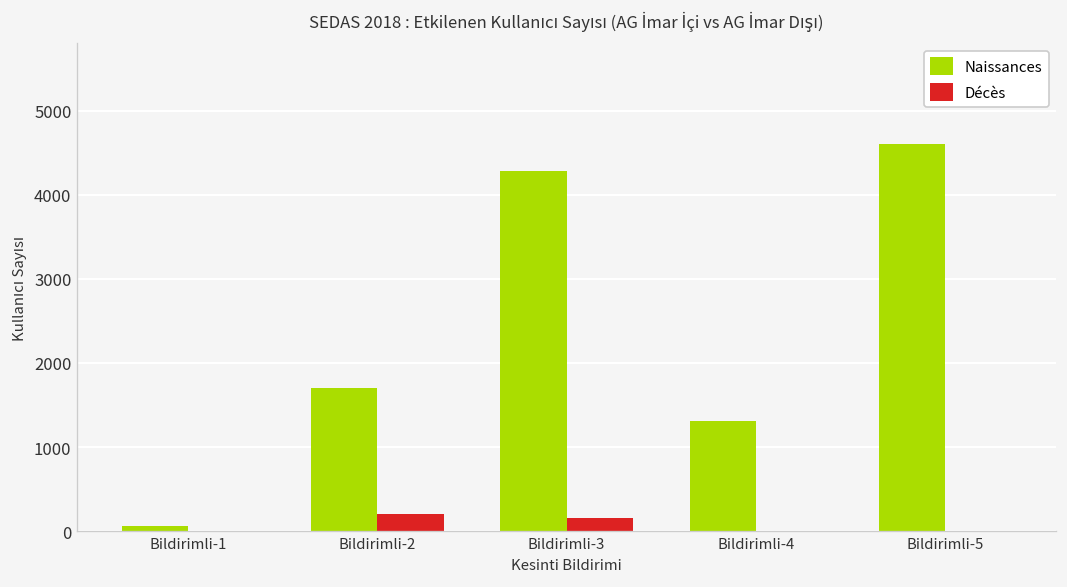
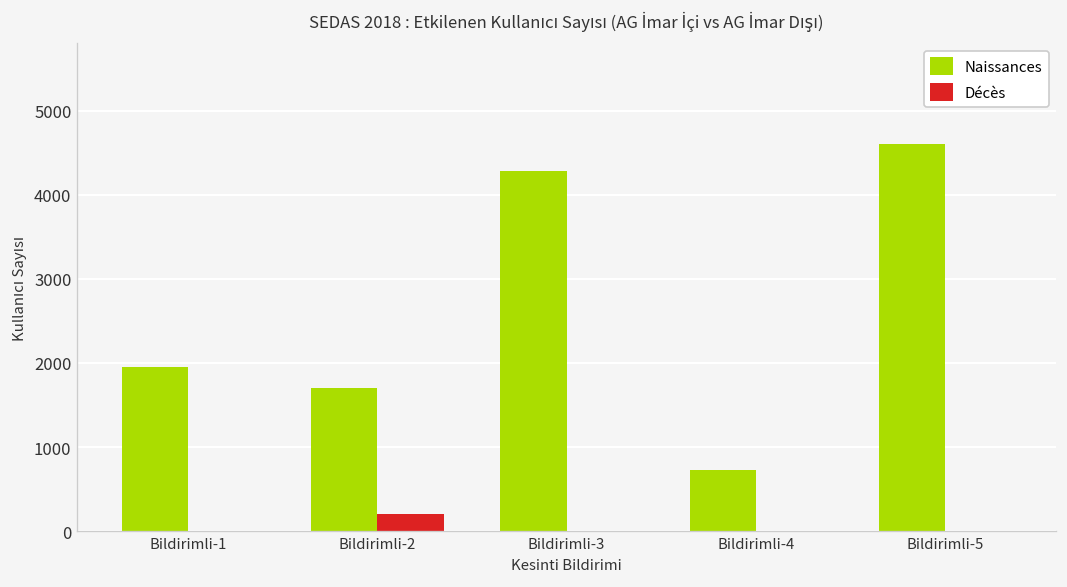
Naissances, Bildirimli-1: 100 -> 1900
Décès, Bildirimli-3: 200 -> 0
Naissances, Bildirimli-4: 1300 -> 700
